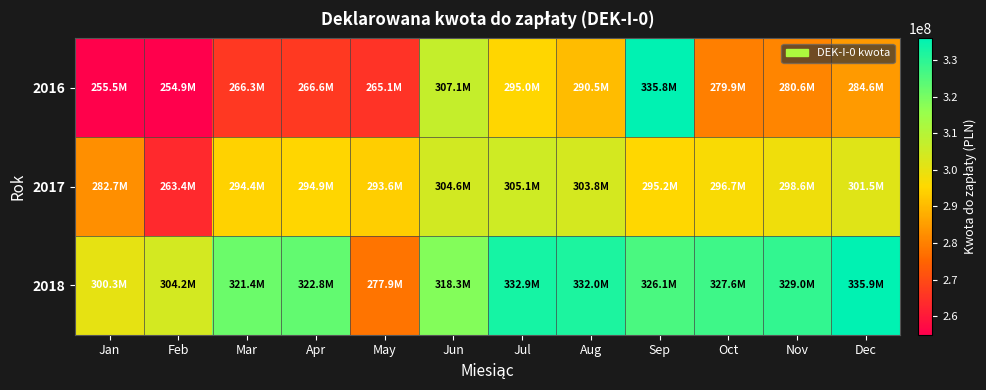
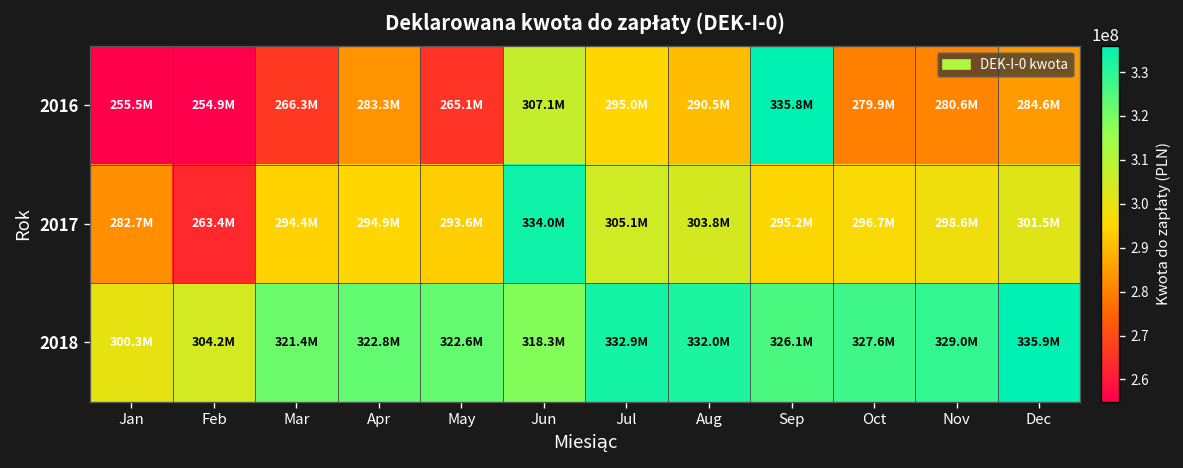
2016, Apr: 266.6M -> 283.3M
2017, Jun: 304.6M -> 334.0M
2018, May: 277.9M -> 322.6M
